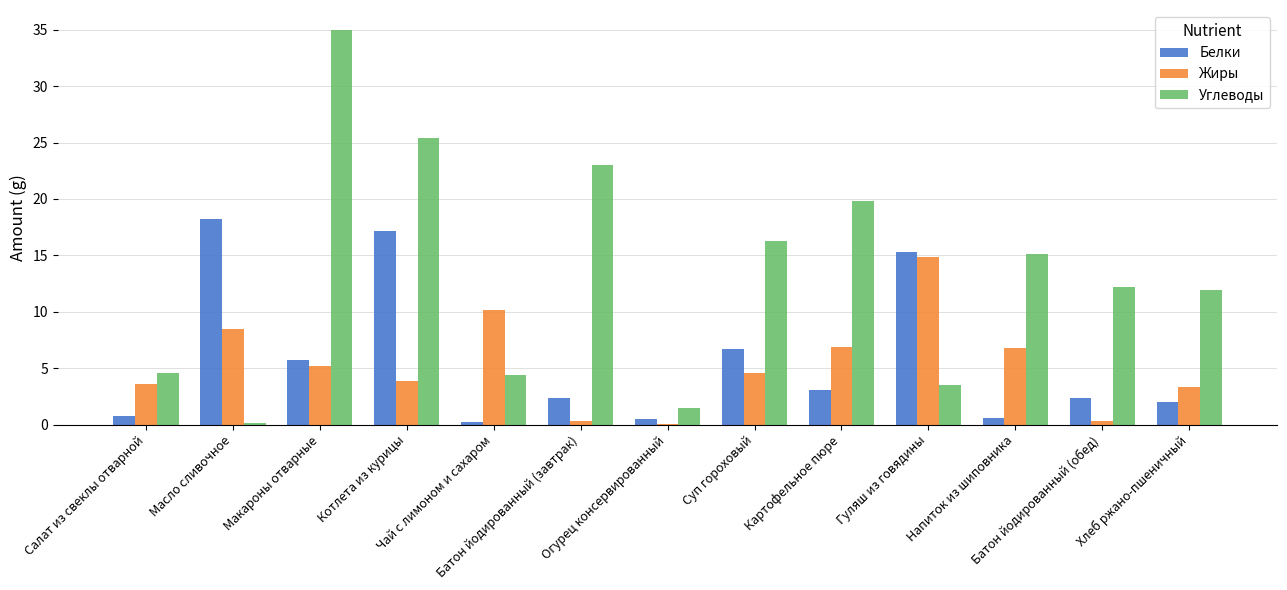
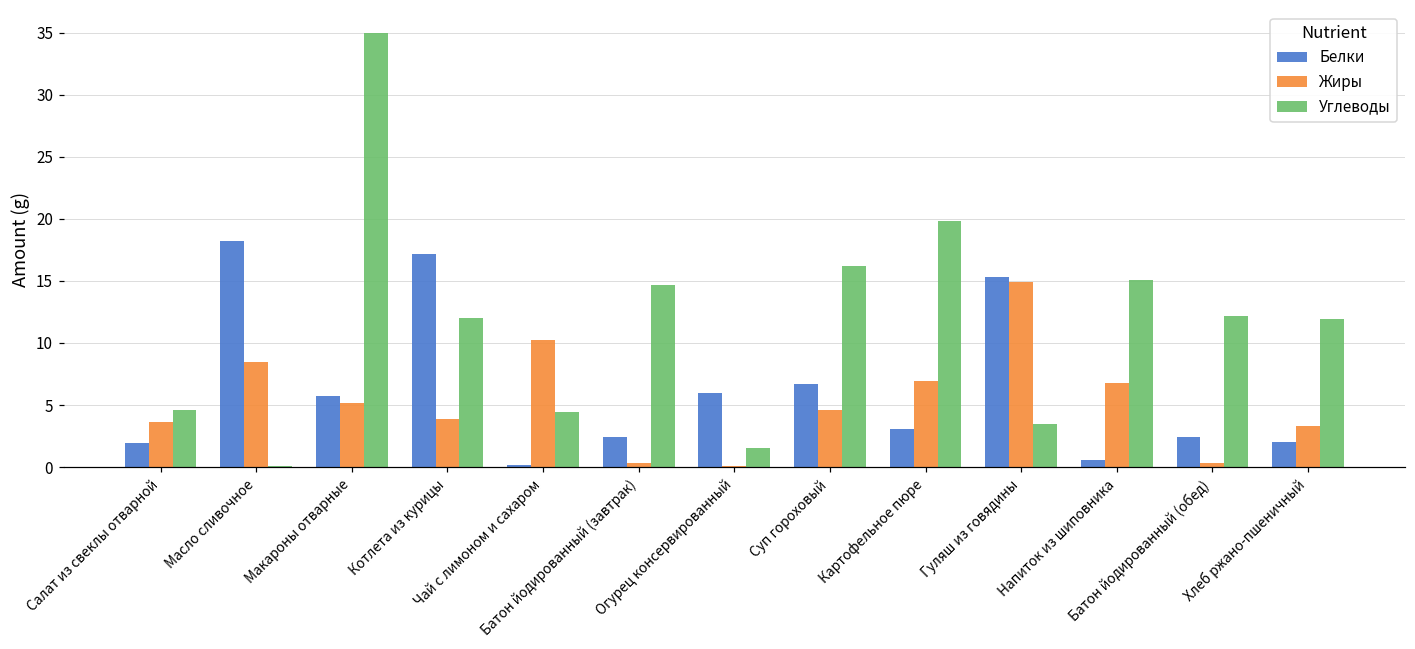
Белки, Салат из свеклы отварной: 0.8 -> 1.9
Углеводы, Котлета из курицы: 25.4 -> 12.0
Углеводы, Батон йодированный (завтрак): 23.0 -> 14.7
Белки, Огурец консервированный: 0.5 -> 5.9
